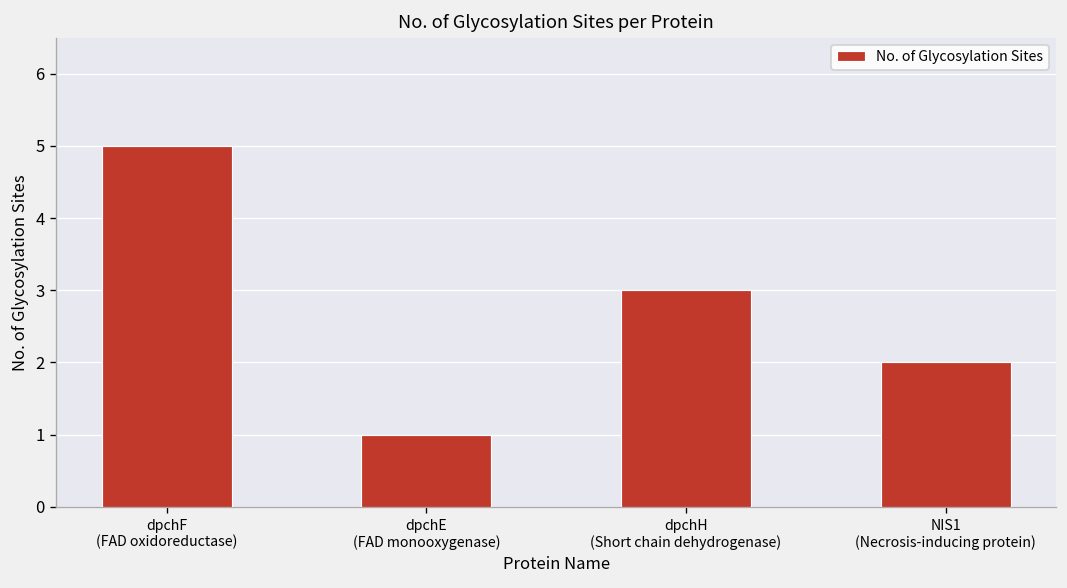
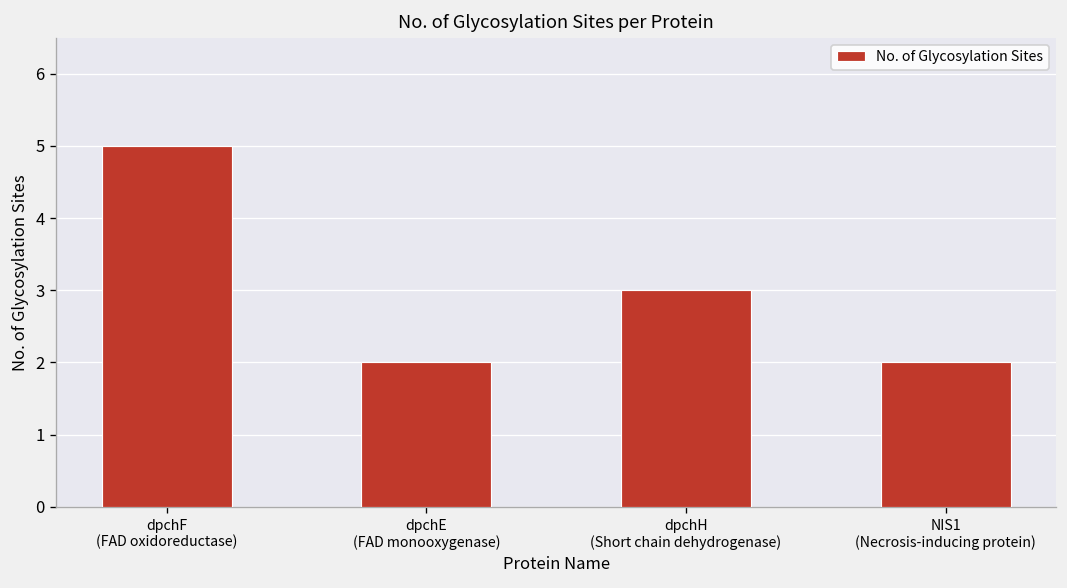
dpchE (FAD monooxygenase): 1 -> 2
